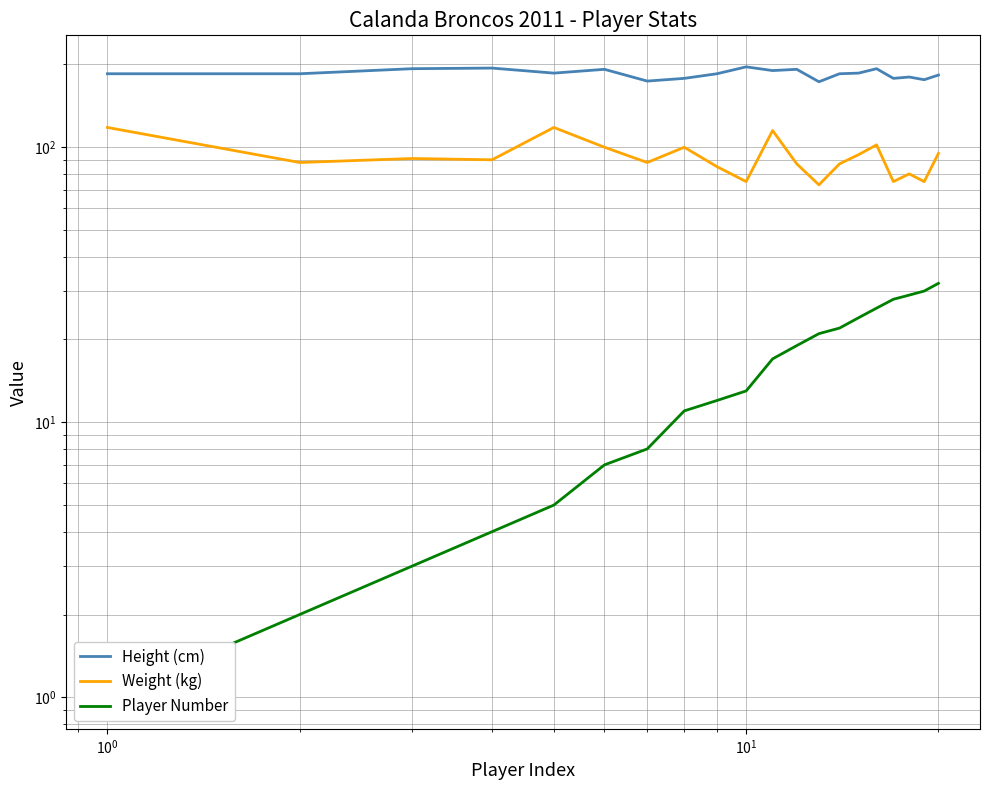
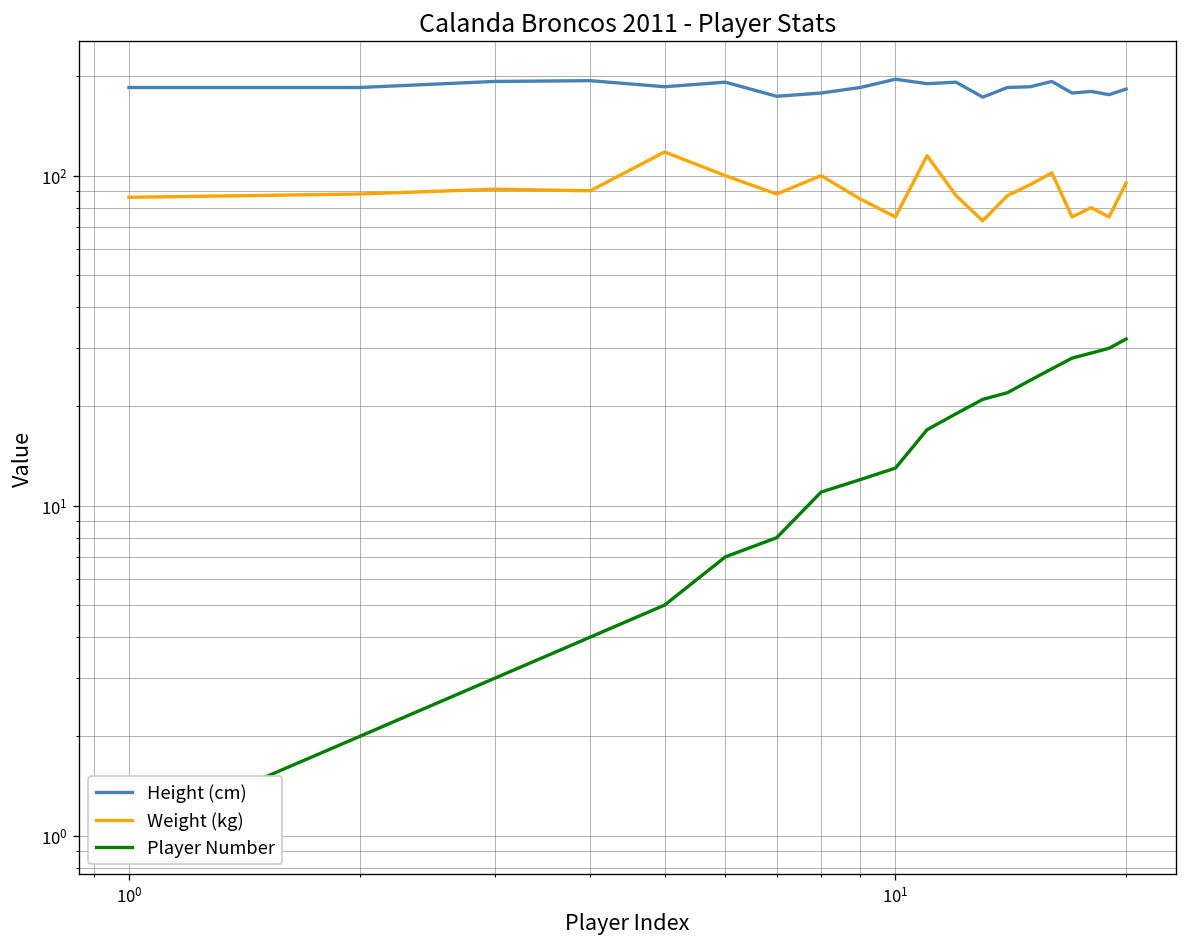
Weight (kg), 10^0: 118 -> 86
